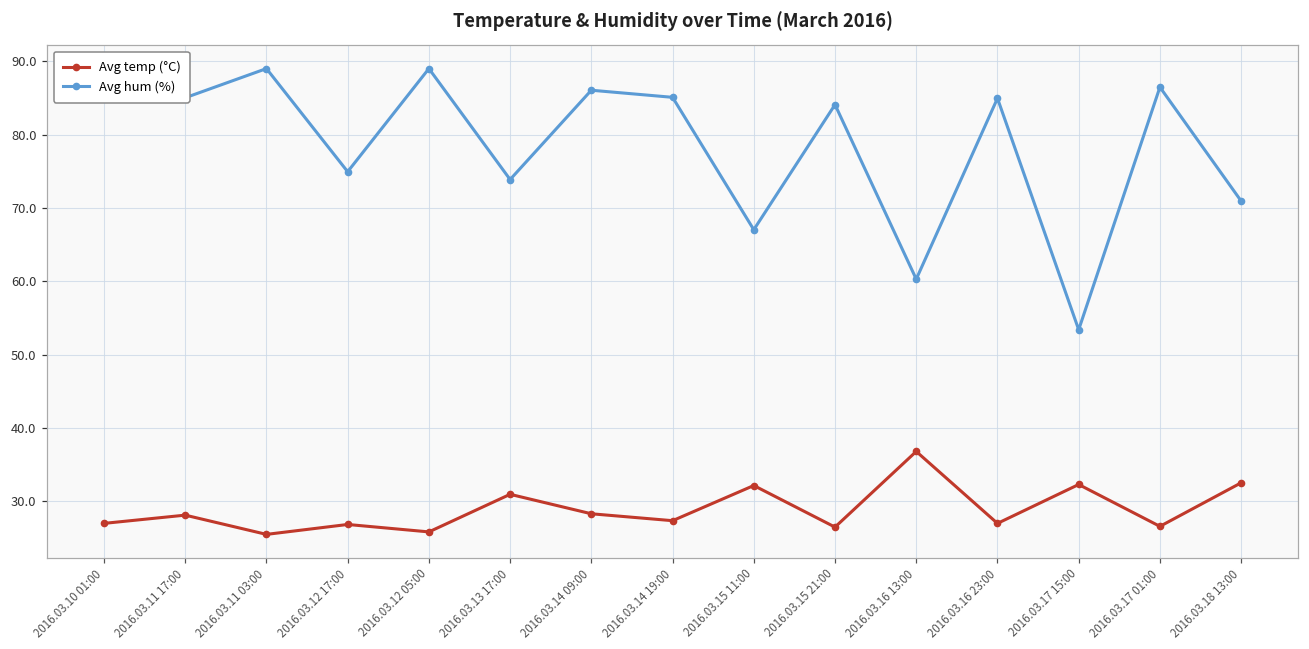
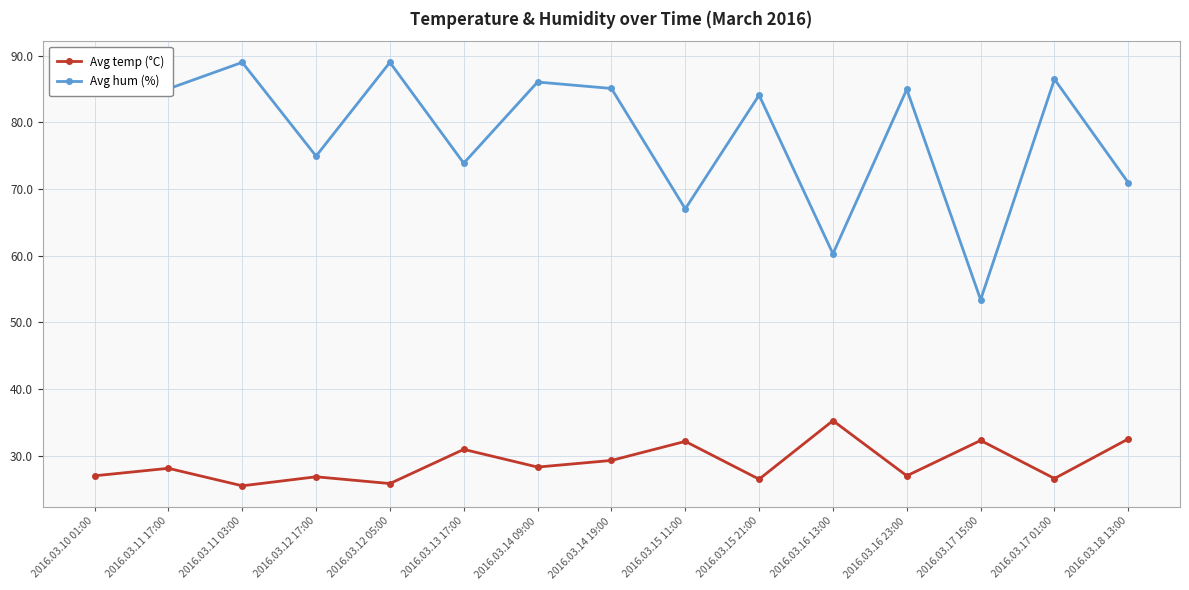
Avg temp (°C), 2016.03.14 19:00: 27 -> 29
Avg temp (°C), 2016.03.16 13:00: 37 -> 35
